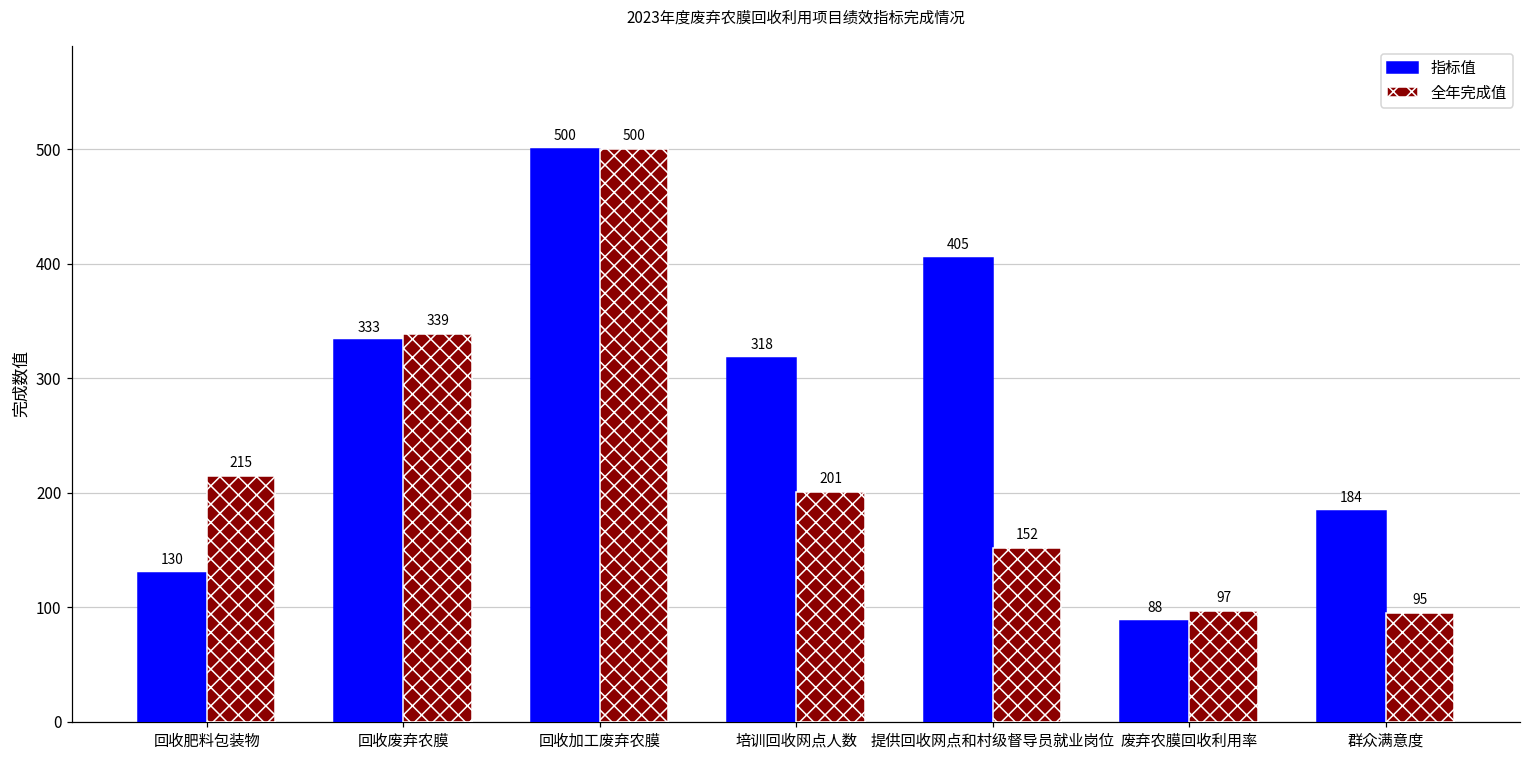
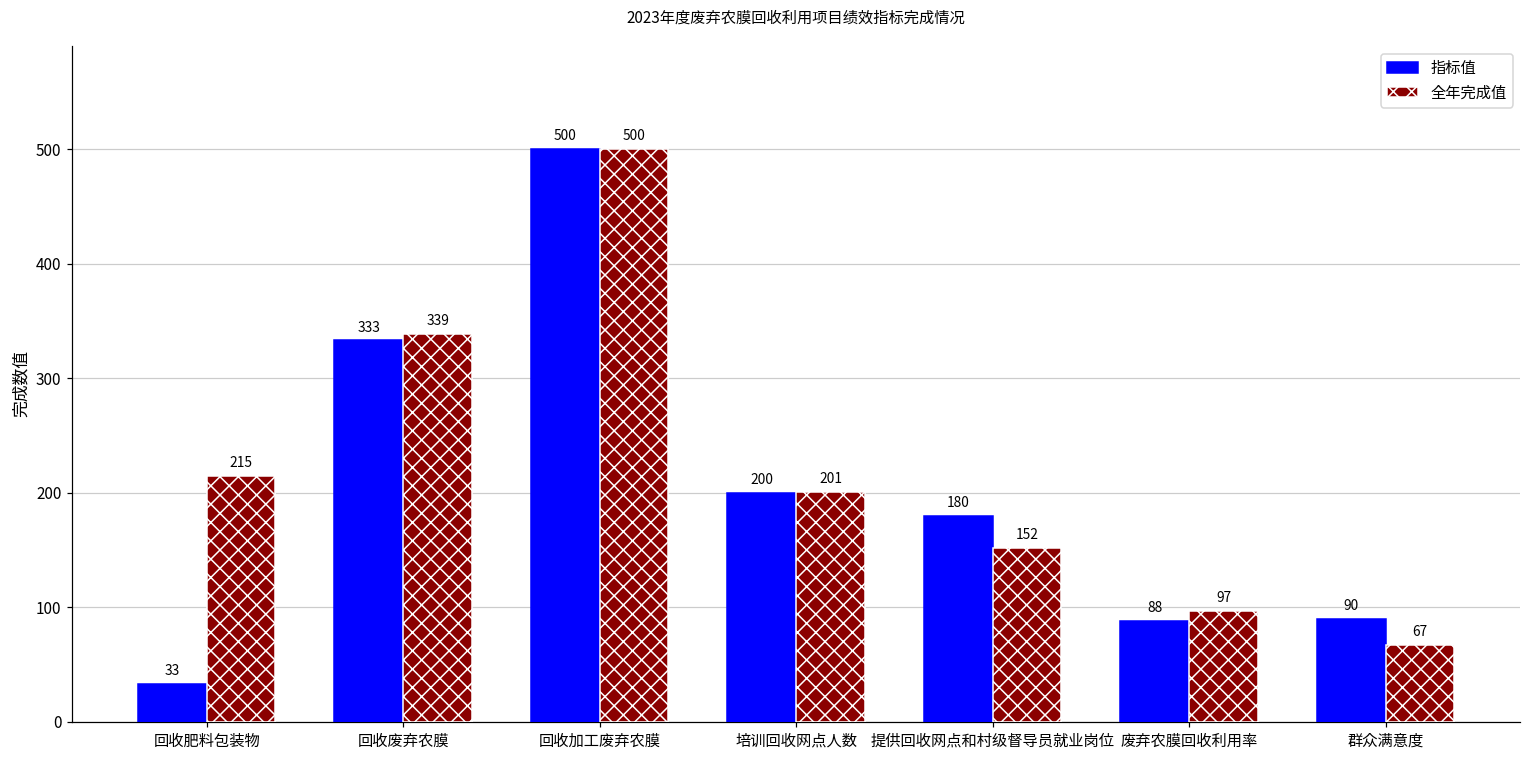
指标值, 回收肥料包装物: 130 -> 33
指标值, 培训回收网点人数: 318 -> 200
指标值, 提供回收网点和村级督导员就业岗位: 405 -> 180
指标值, 群众满意度: 184 -> 90
全年完成值, 群众满意度: 95 -> 67
